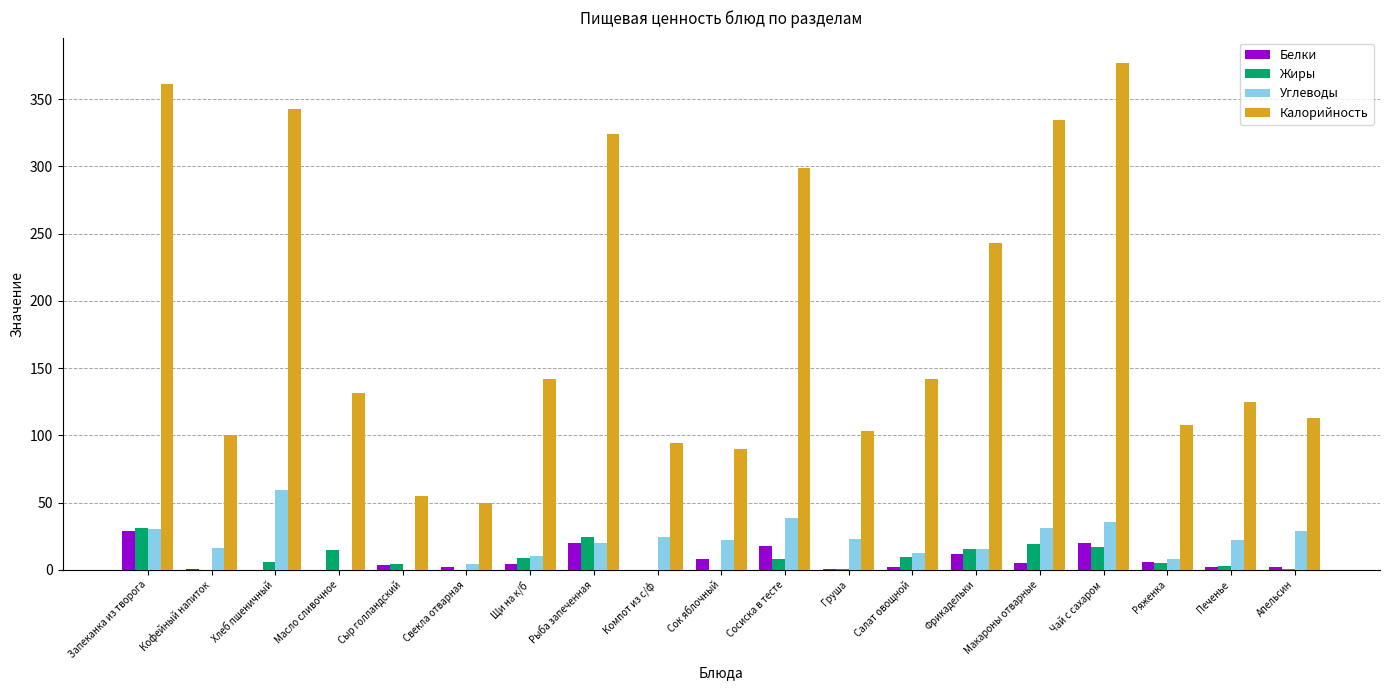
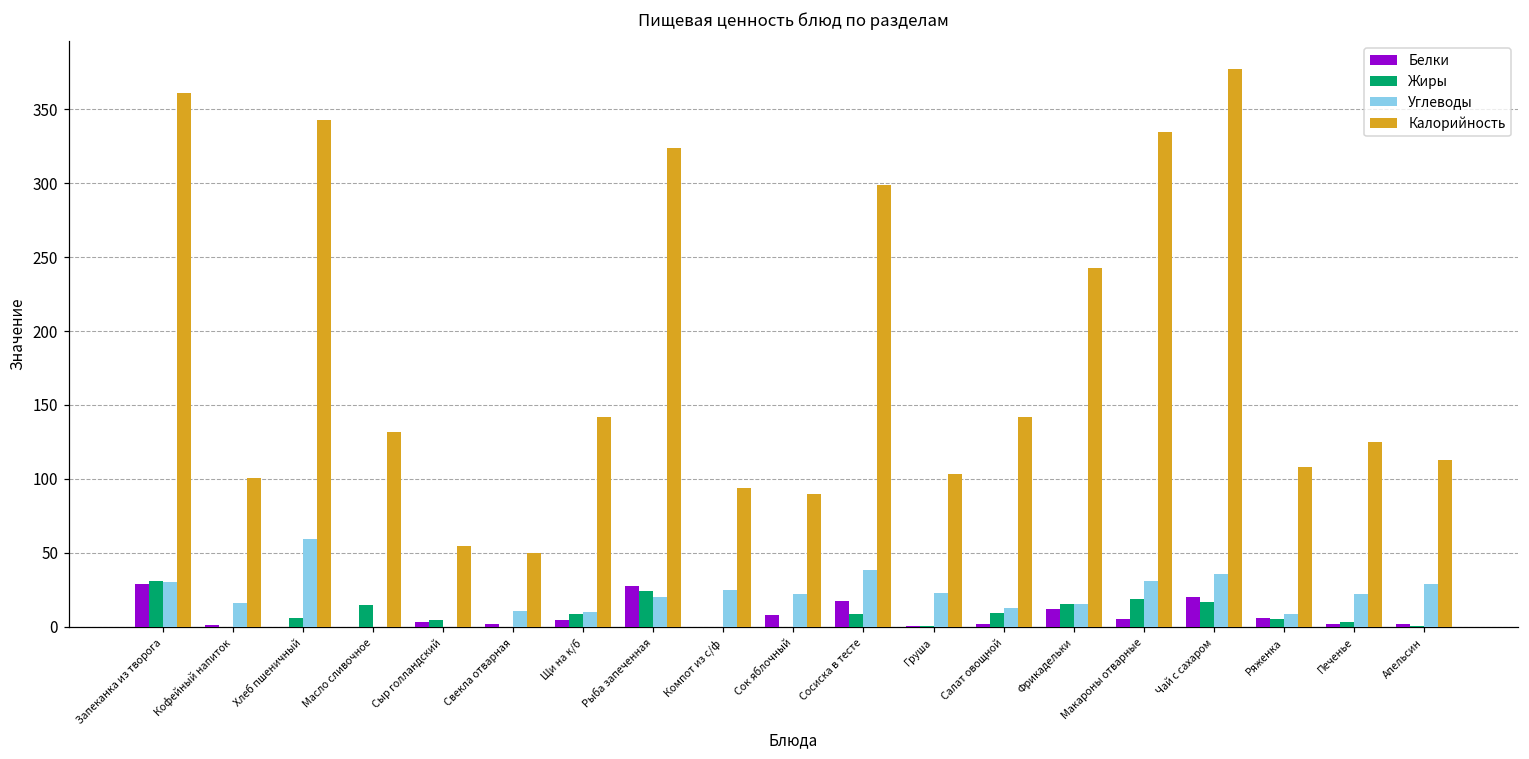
Углеводы, Свекла отварная: 5 -> 11
Белки, Рыба запеченная: 20 -> 27
